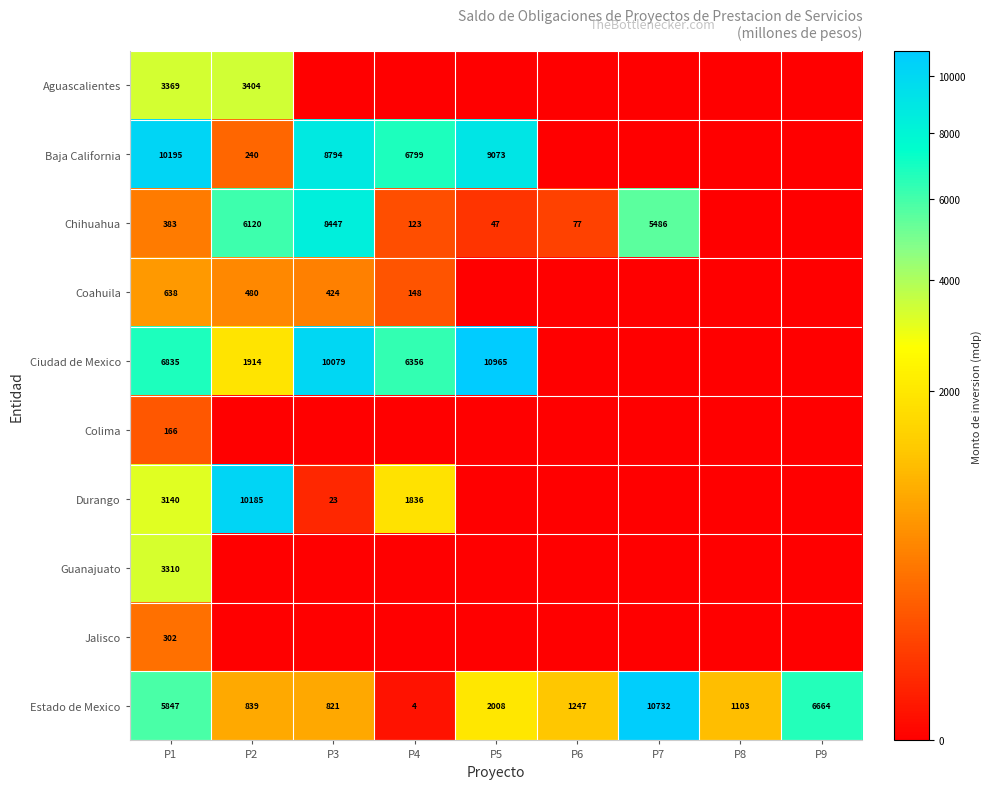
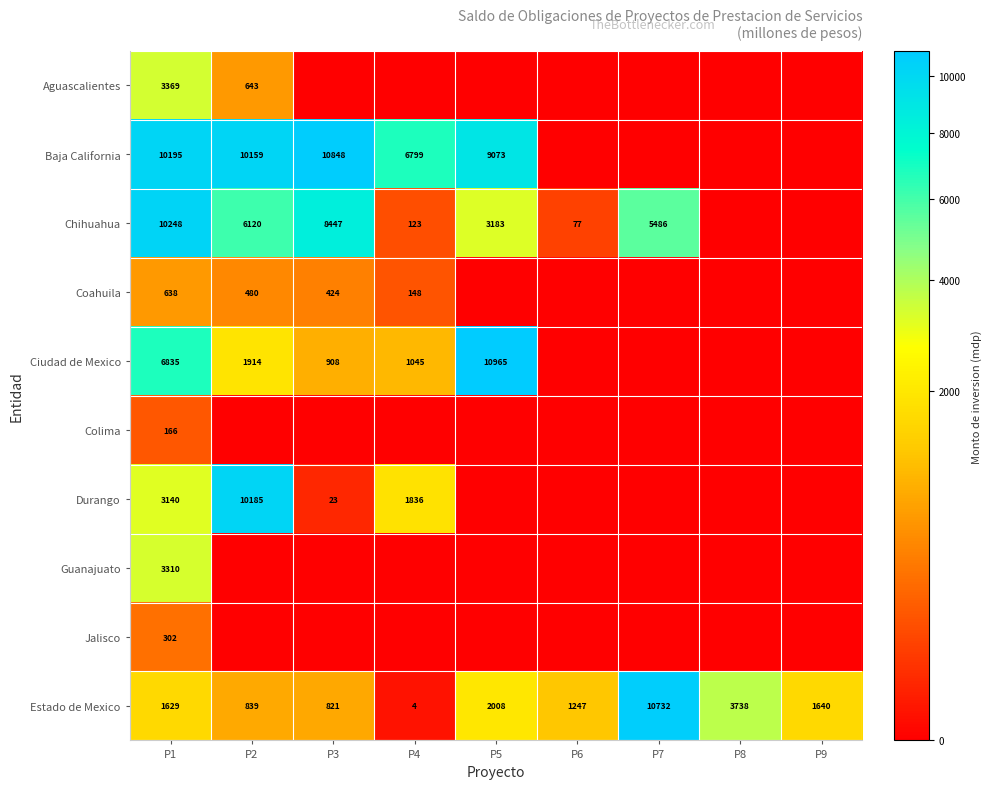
Aguascalientes, P2: 3404 -> 643
Baja California, P2: 240 -> 10159
Baja California, P3: 8794 -> 10848
Chihuahua, P1: 383 -> 10248
Chihuahua, P5: 47 -> 3183
Ciudad de Mexico, P3: 10079 -> 908
Ciudad de Mexico, P4: 6356 -> 1045
Estado de Mexico, P1: 5847 -> 1629
Estado de Mexico, P8: 1103 -> 3738
Estado de Mexico, P9: 6664 -> 1640
